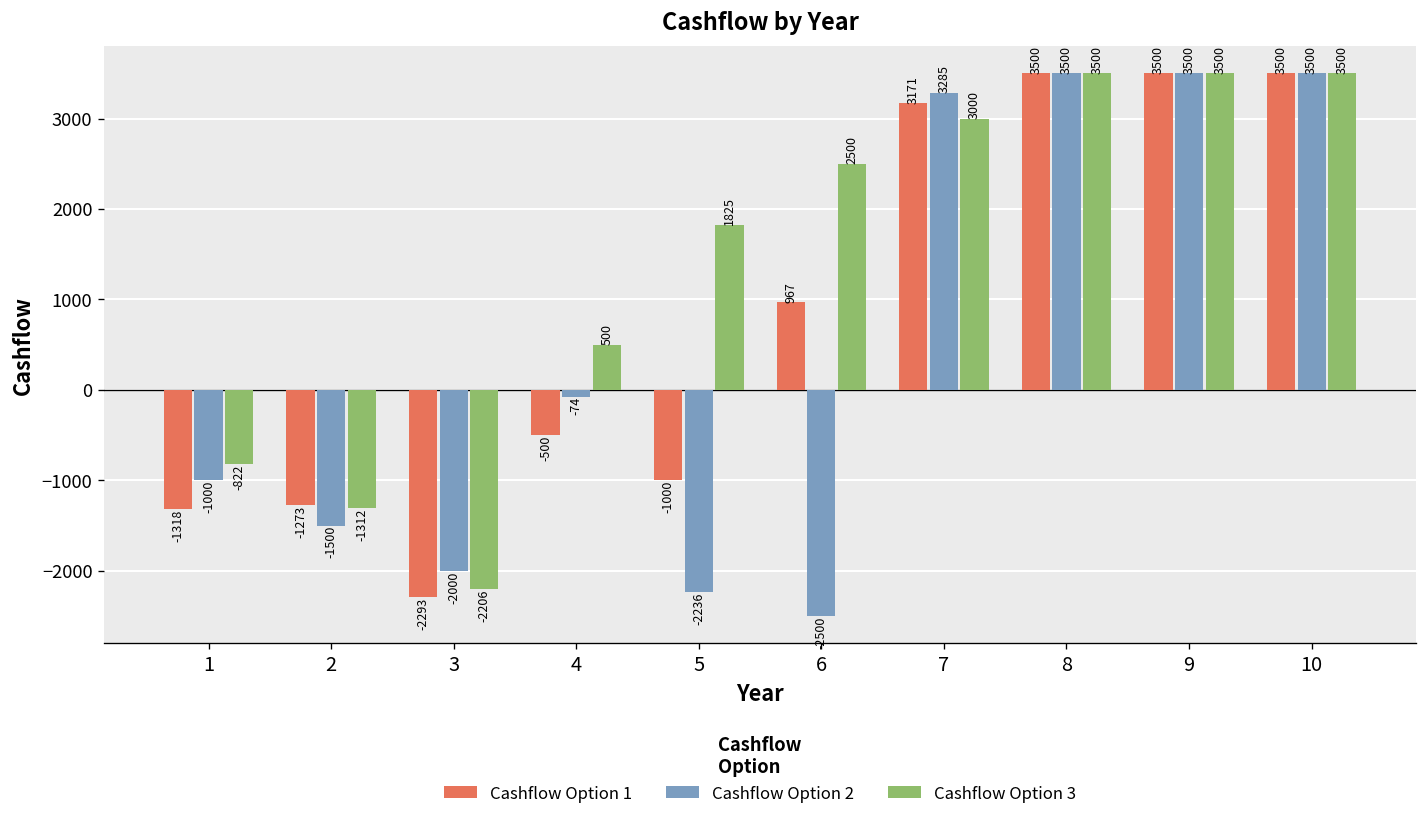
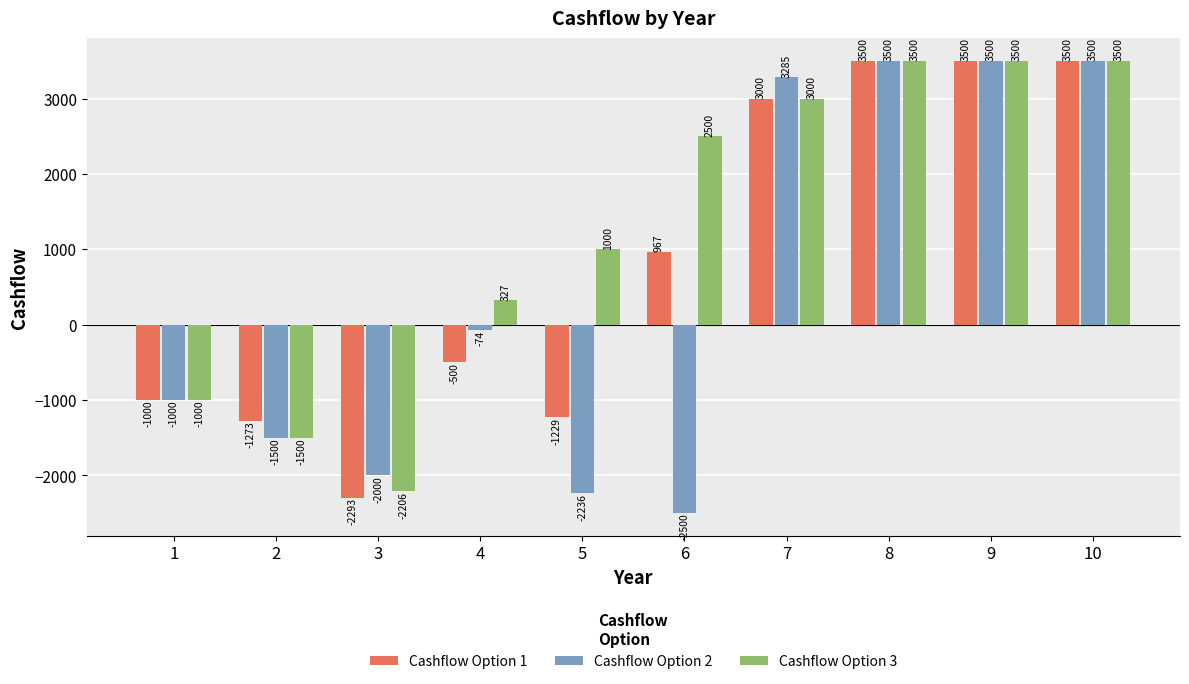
Cashflow Option 1, 1: -1318 -> -1000
Cashflow Option 3, 1: -822 -> -1000
Cashflow Option 3, 2: -1312 -> -1500
Cashflow Option 3, 4: 500 -> 327
Cashflow Option 1, 5: -1000 -> -1229
Cashflow Option 3, 5: 1825 -> 1000
Cashflow Option 1, 7: 3171 -> 3000
